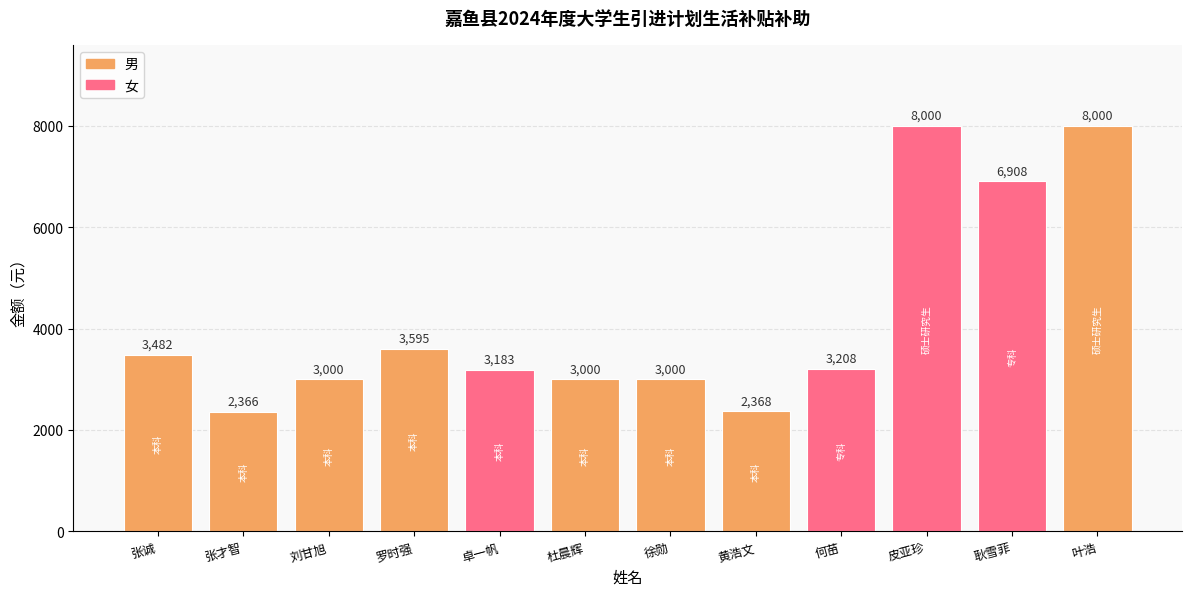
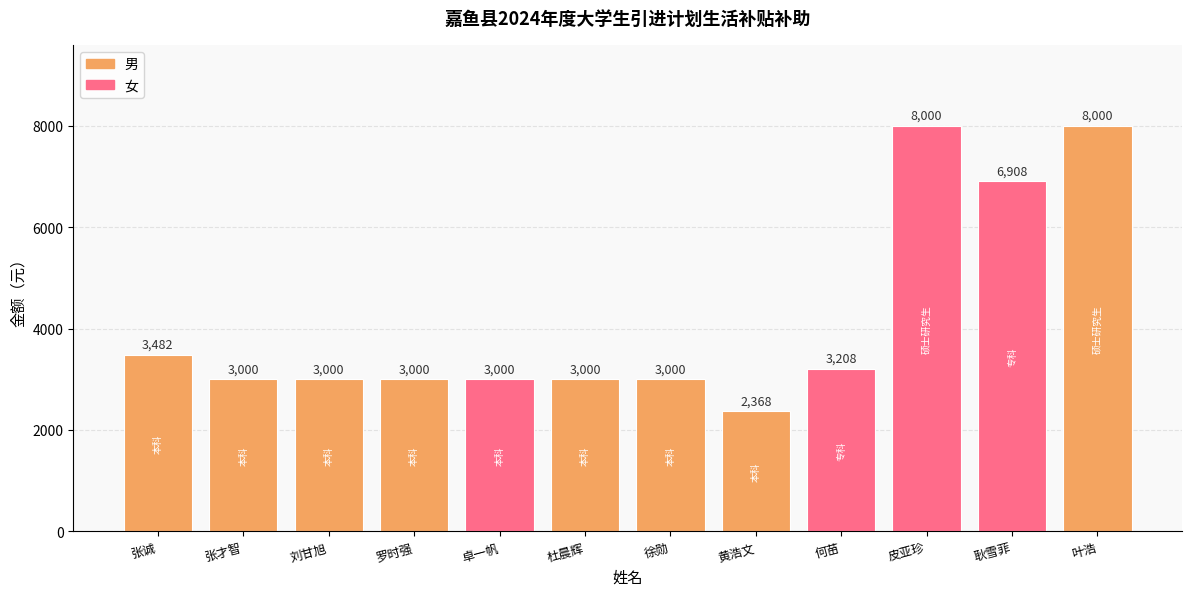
张才智: 2,366 -> 3,000
罗时强: 3,595 -> 3,000
卓一帆: 3,183 -> 3,000
